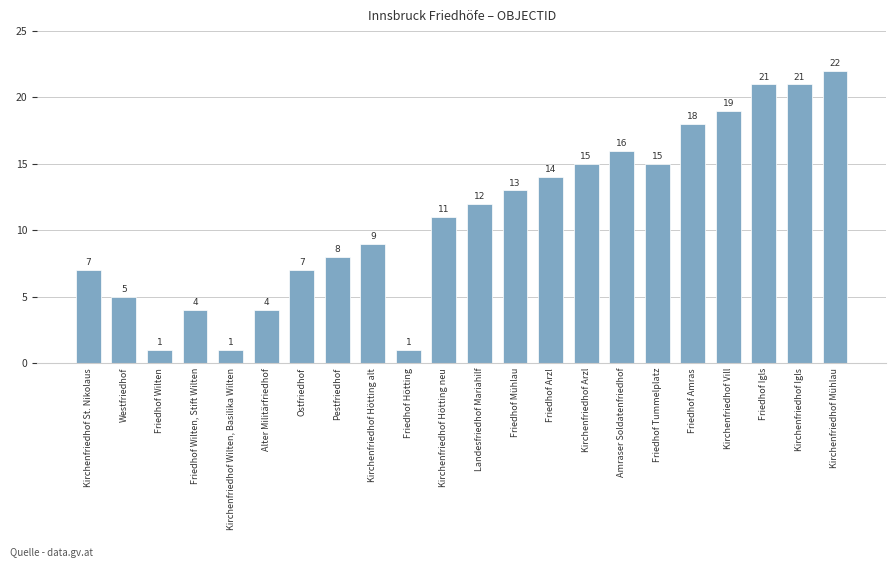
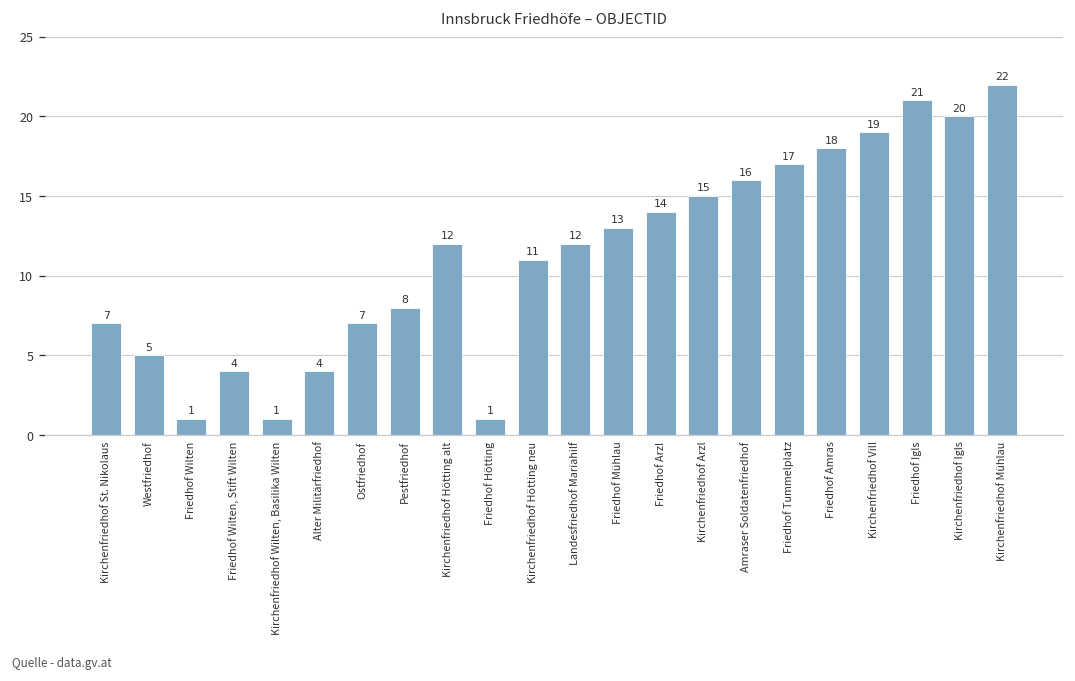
Kirchenfriedhof Hötting alt: 9 -> 12
Friedhof Tummelplatz: 15 -> 17
Kirchenfriedhof Igls: 21 -> 20
